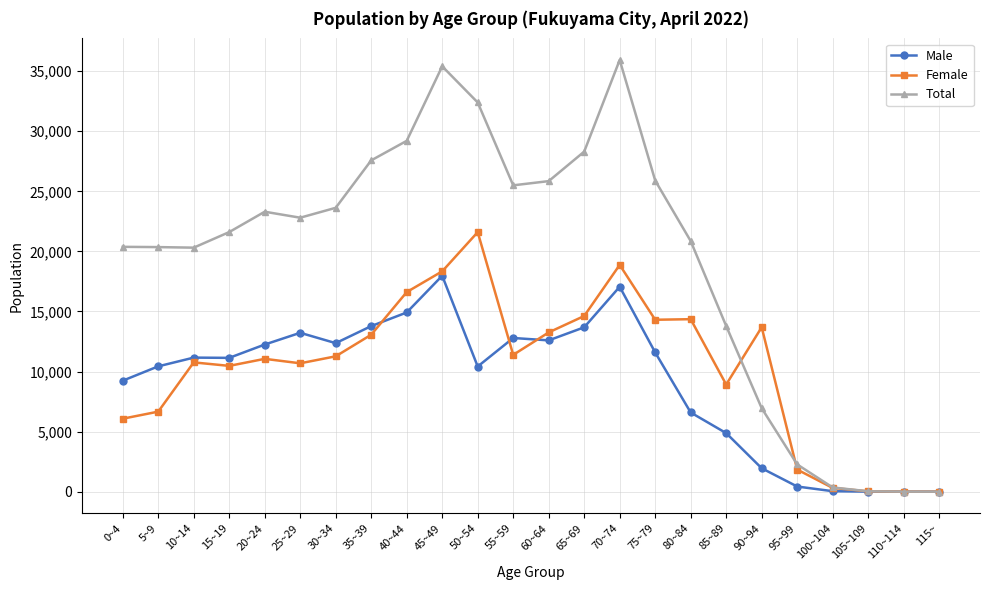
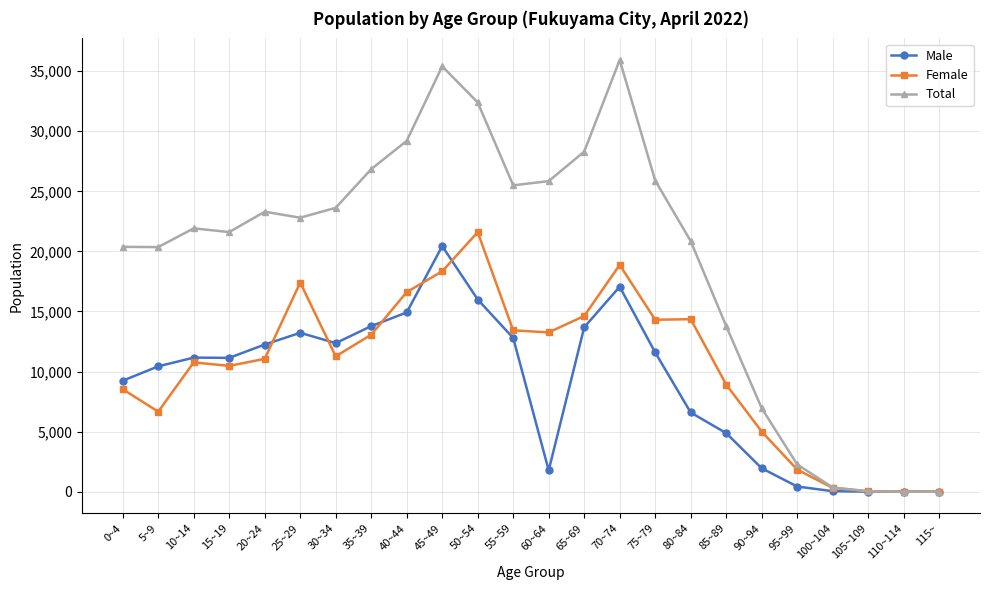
Female, 0~4: 6,100 -> 8,500
Total, 10~14: 20,300 -> 21,900
Female, 25~29: 10,700 -> 17,400
Total, 35~39: 27,600 -> 26,800
Male, 45~49: 18,000 -> 20,400
Male, 50~54: 10,400 -> 16,000
Female, 55~59: 11,400 -> 13,400
Male, 60~64: 12,600 -> 1,800
Female, 90~94: 13,700 -> 5,000
